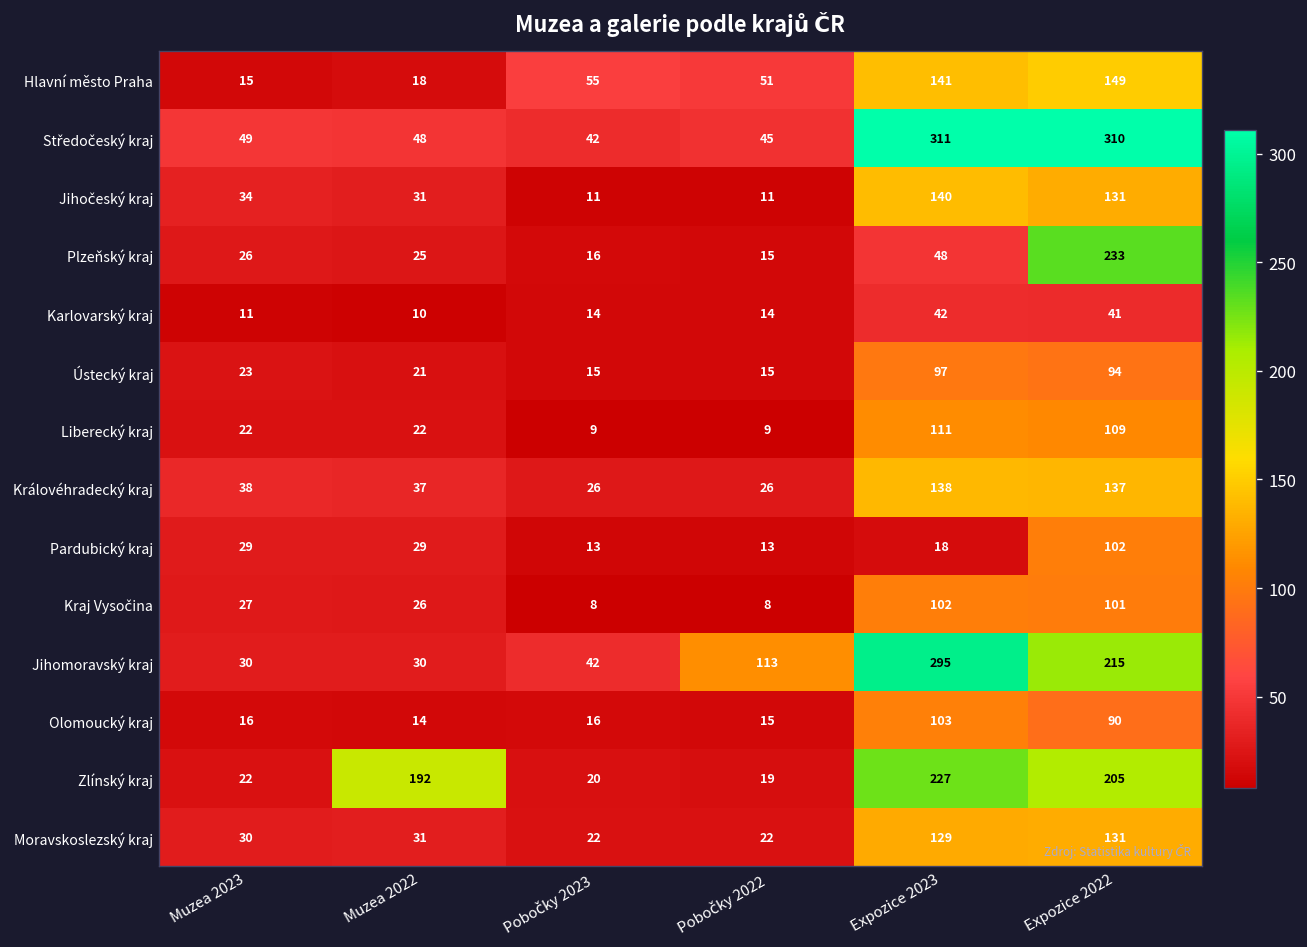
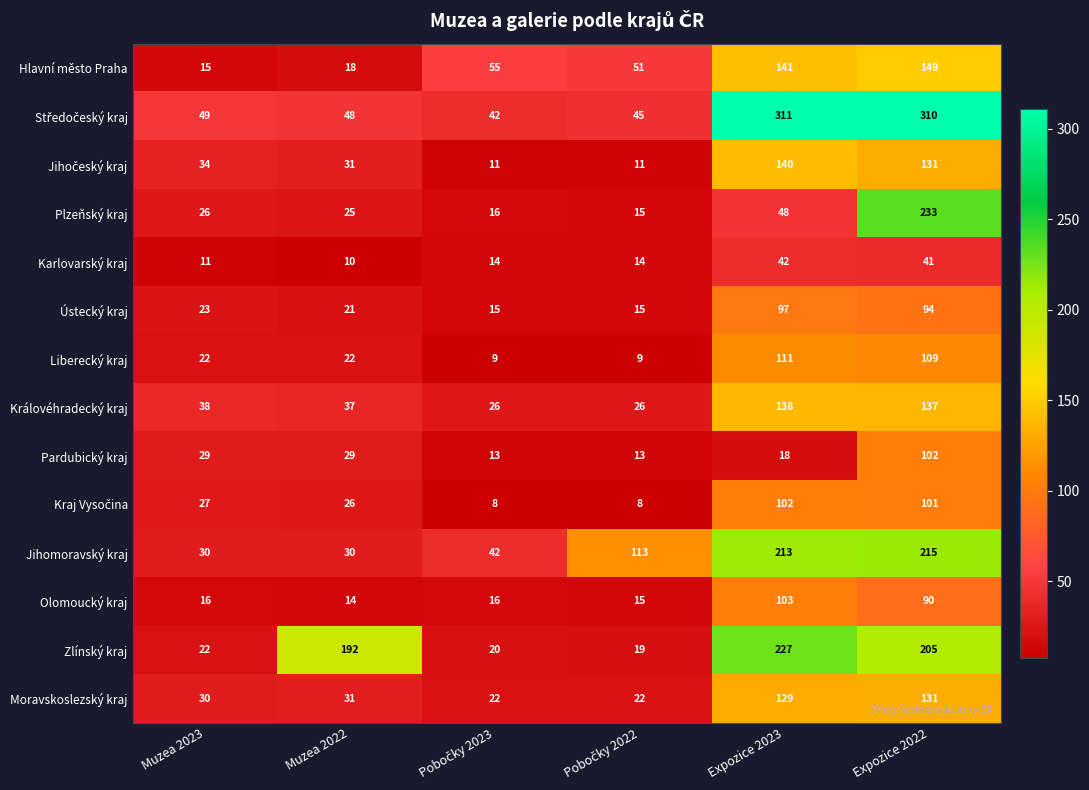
Jihomoravský kraj, Expozice 2023: 295 -> 213
